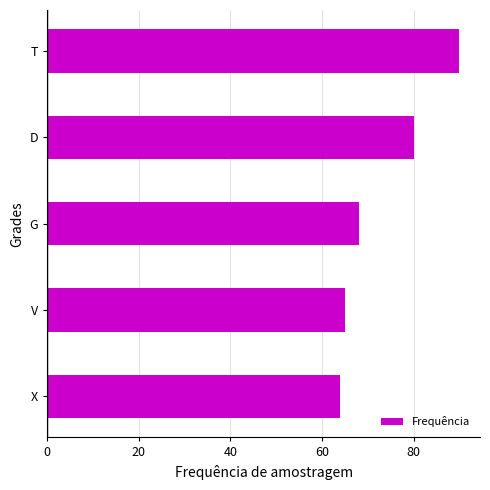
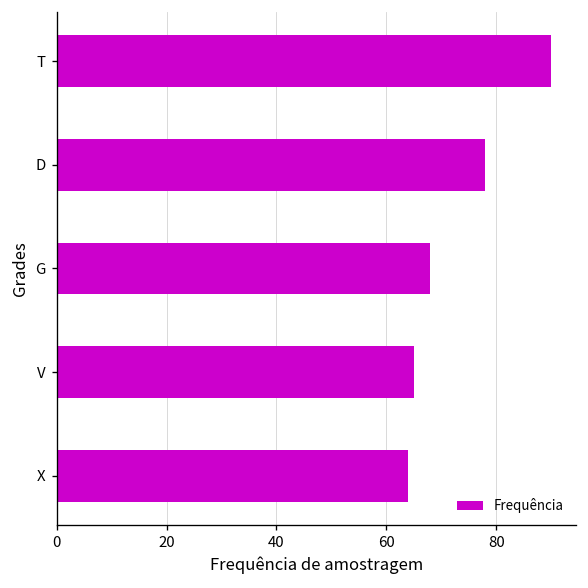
D: 80 -> 78
